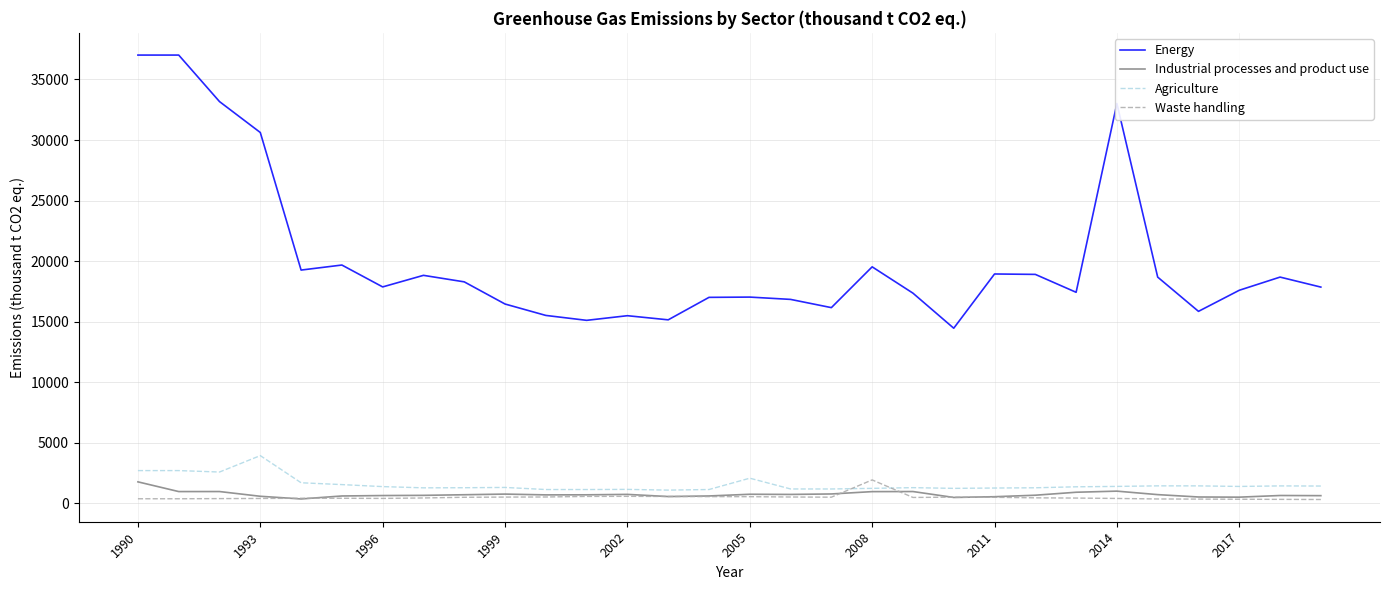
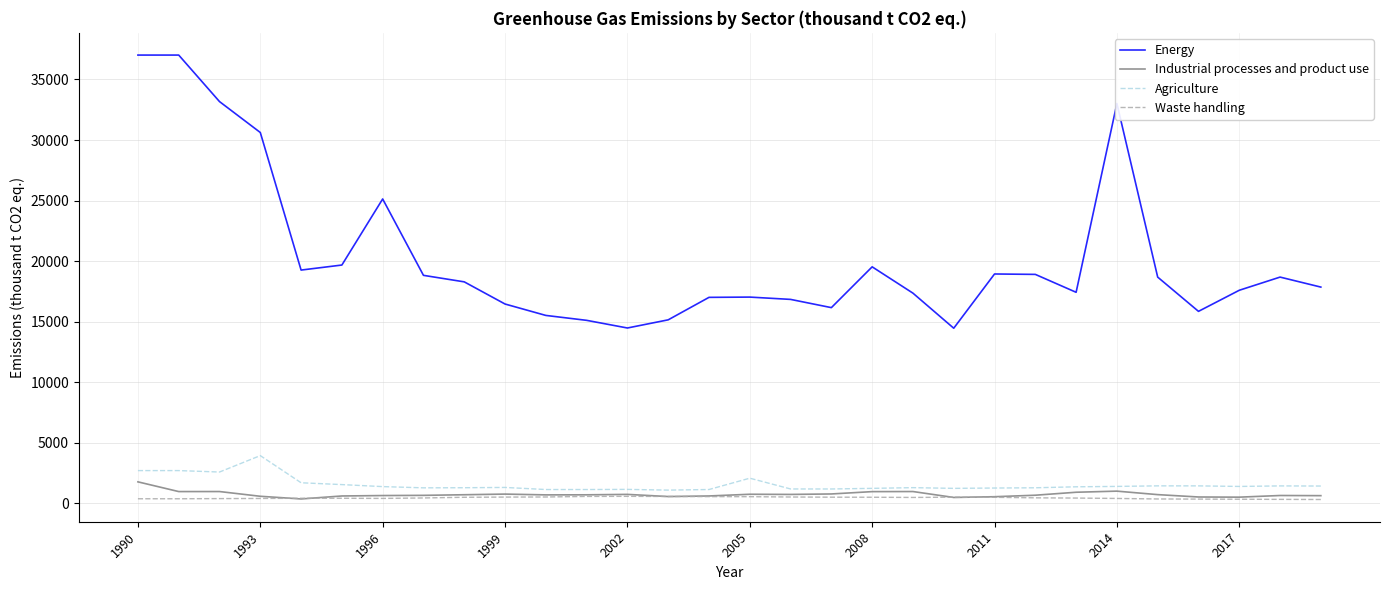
Energy, 1996: 17900 -> 25100
Energy, 2002: 15500 -> 14500
Waste handling, 2008: 1900 -> 500
